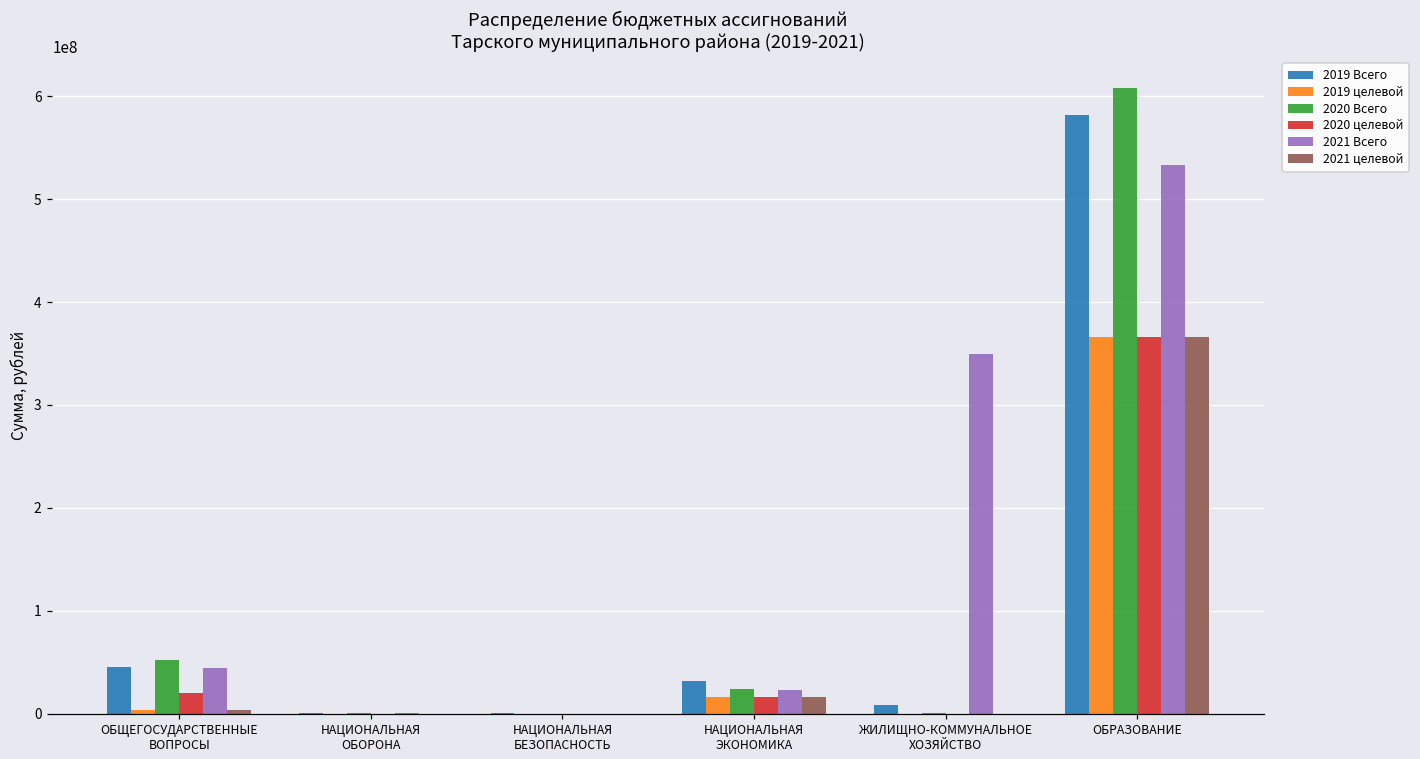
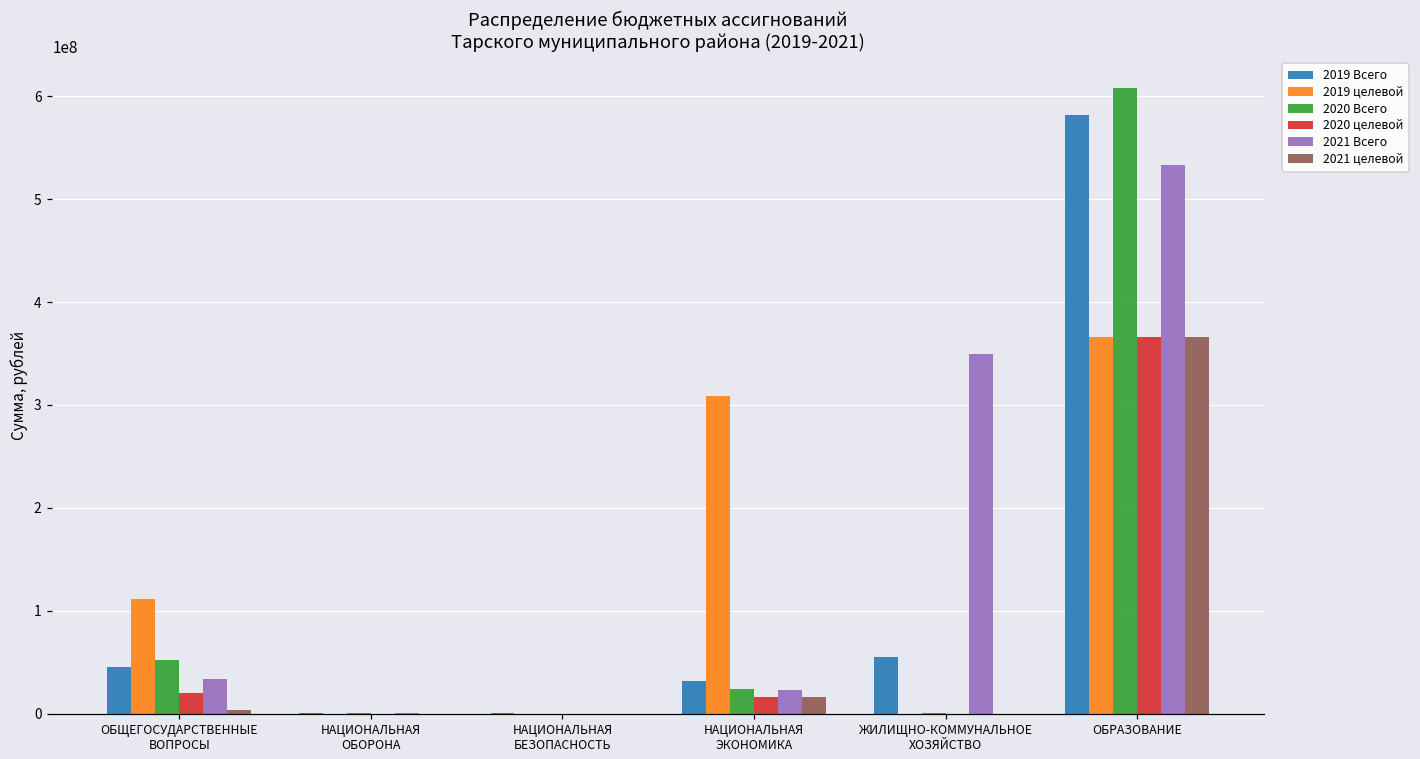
2019 целевой, ОБЩЕГОСУДАРСТВЕННЫЕ ВОПРОСЫ: 0 -> 110000000
2021 Всего, ОБЩЕГОСУДАРСТВЕННЫЕ ВОПРОСЫ: 40000000 -> 30000000
2019 целевой, НАЦИОНАЛЬНАЯ ЭКОНОМИКА: 20000000 -> 310000000
2019 Всего, ЖИЛИЩНО-КОММУНАЛЬНОЕ ХОЗЯЙСТВО: 10000000 -> 50000000
